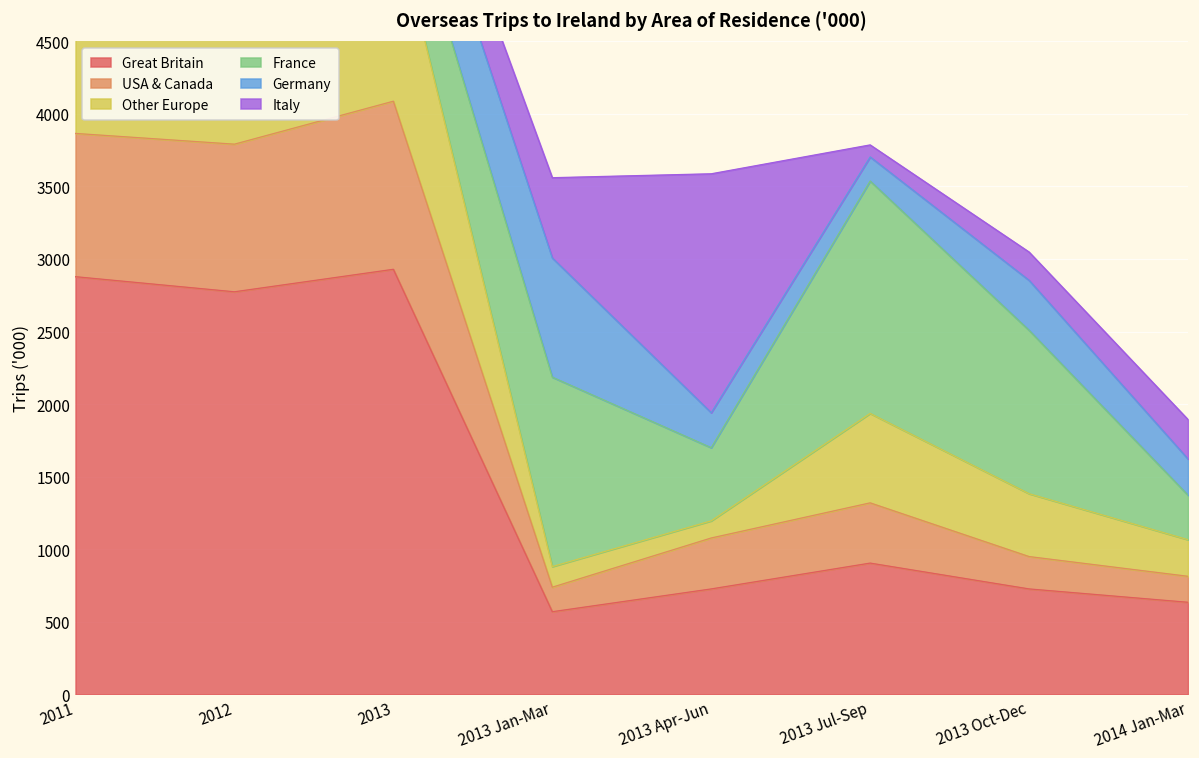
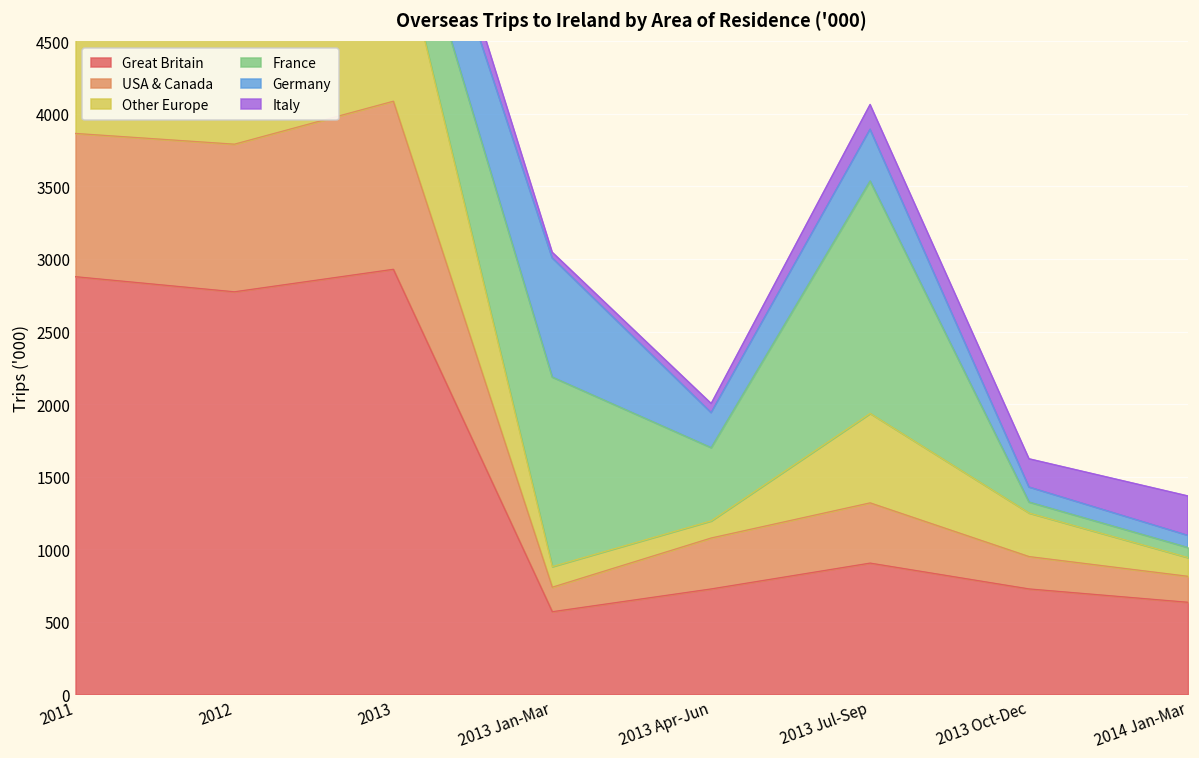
Italy, 2013 Jan-Mar: 550 -> 40
Italy, 2013 Apr-Jun: 1650 -> 60
Germany, 2013 Jul-Sep: 170 -> 360
Italy, 2013 Jul-Sep: 80 -> 170
Other Europe, 2013 Oct-Dec: 430 -> 300
France, 2013 Oct-Dec: 1130 -> 80
Germany, 2013 Oct-Dec: 340 -> 100
Other Europe, 2014 Jan-Mar: 250 -> 130
France, 2014 Jan-Mar: 310 -> 70
Germany, 2014 Jan-Mar: 250 -> 80
